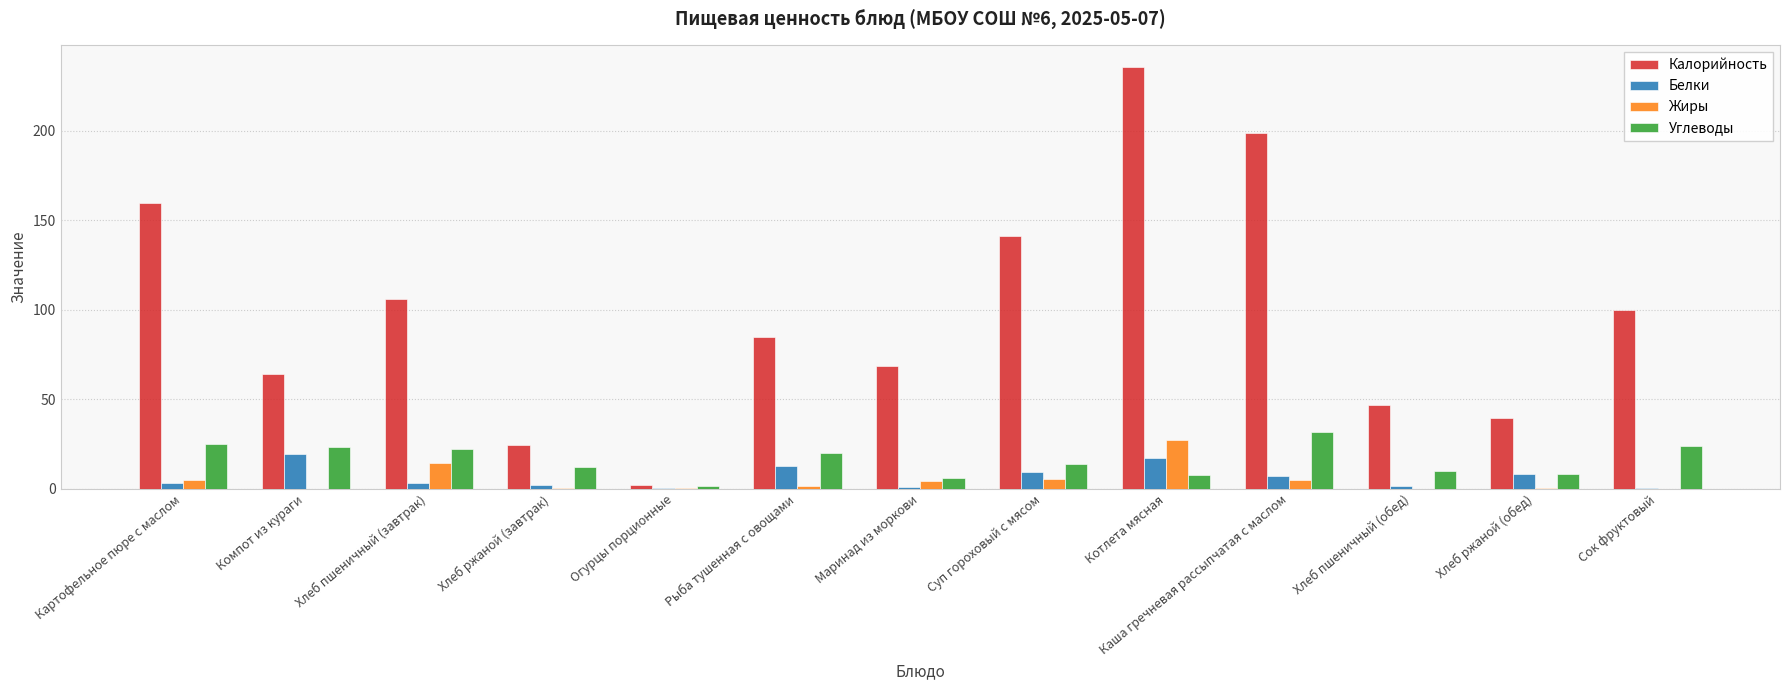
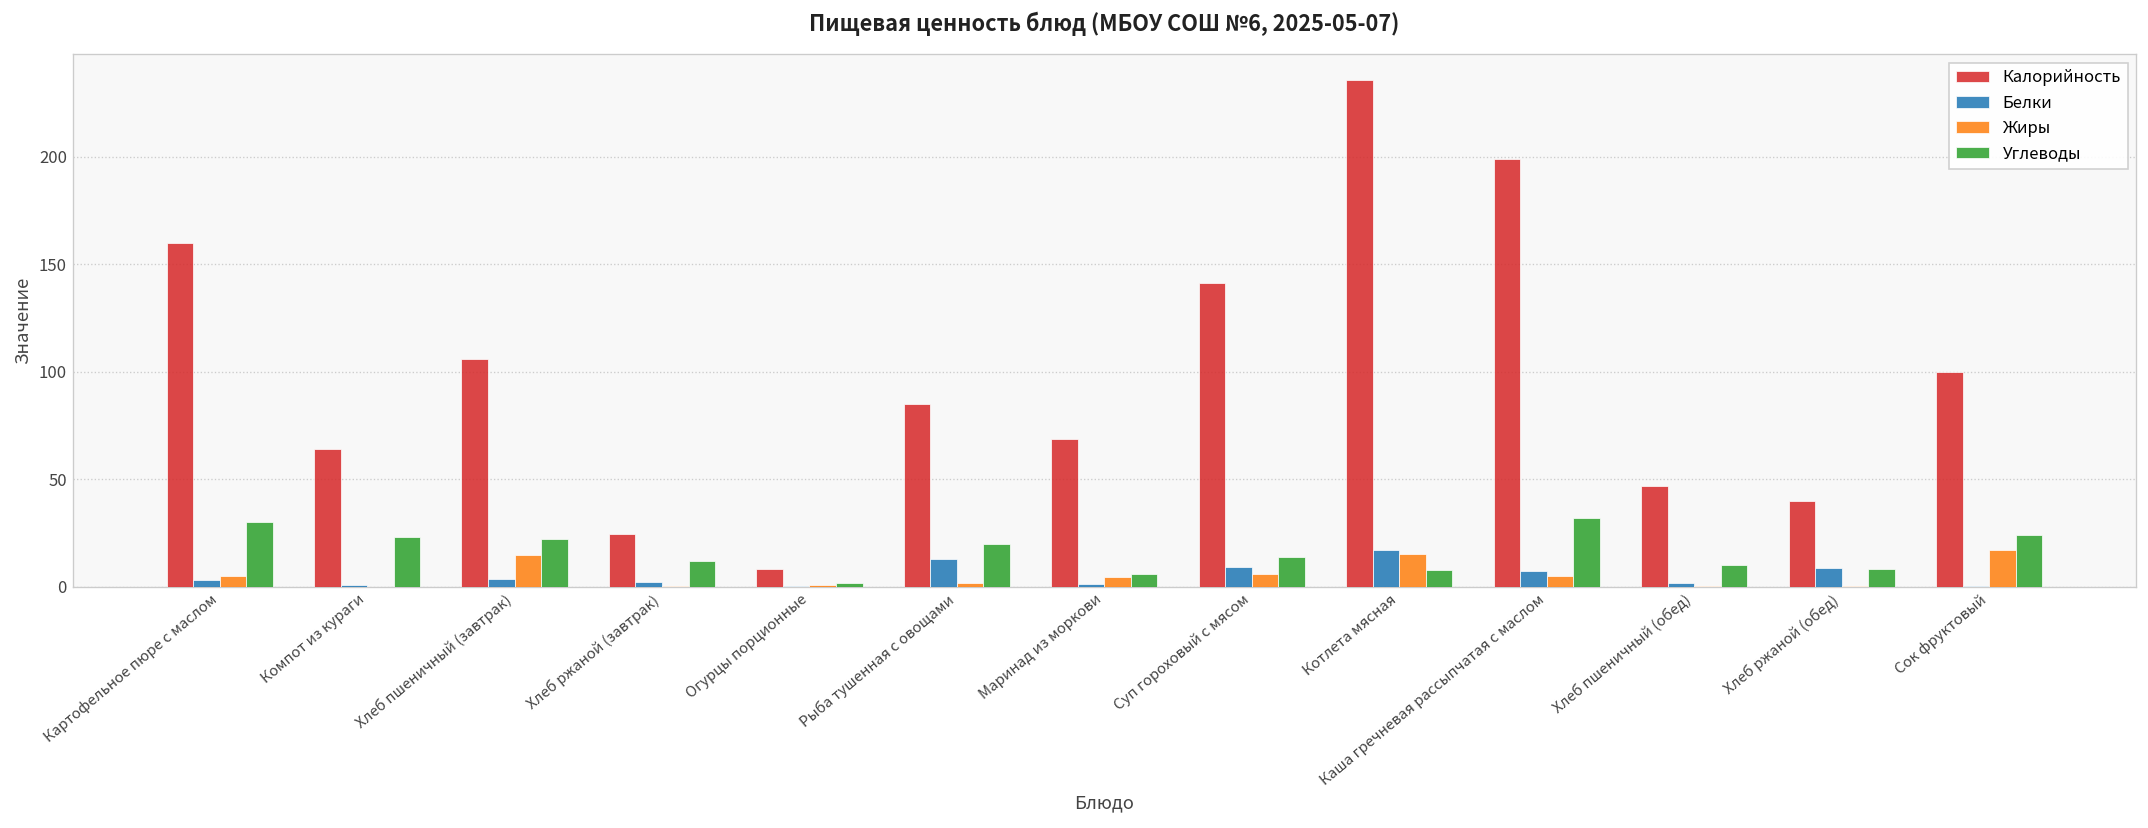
Углеводы, Картофельное пюре с маслом: 25 -> 30
Белки, Компот из кураги: 19 -> 1
Калорийность, Огурцы порционные: 2 -> 8
Жиры, Котлета мясная: 27 -> 15
Жиры, Сок фруктовый: 0 -> 17
